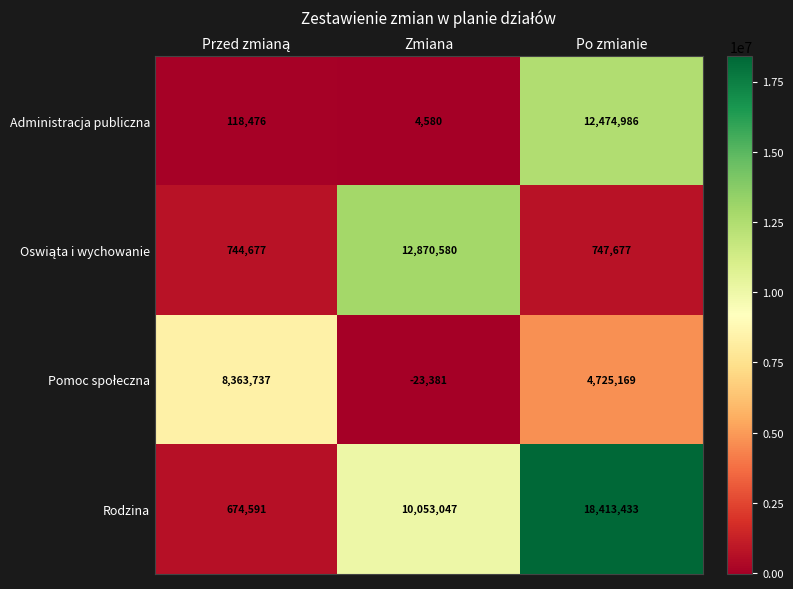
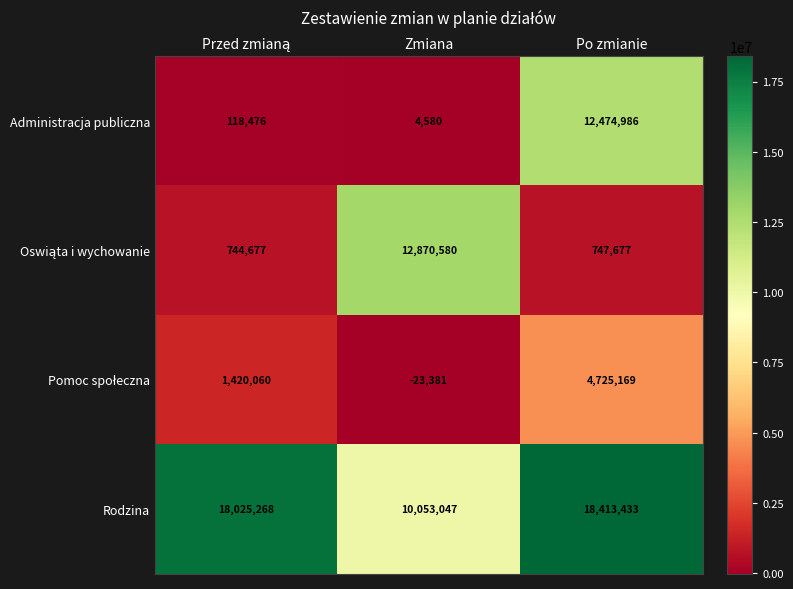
Pomoc społeczna, Przed zmianą: 8,363,737 -> 1,420,060
Rodzina, Przed zmianą: 674,591 -> 18,025,268
